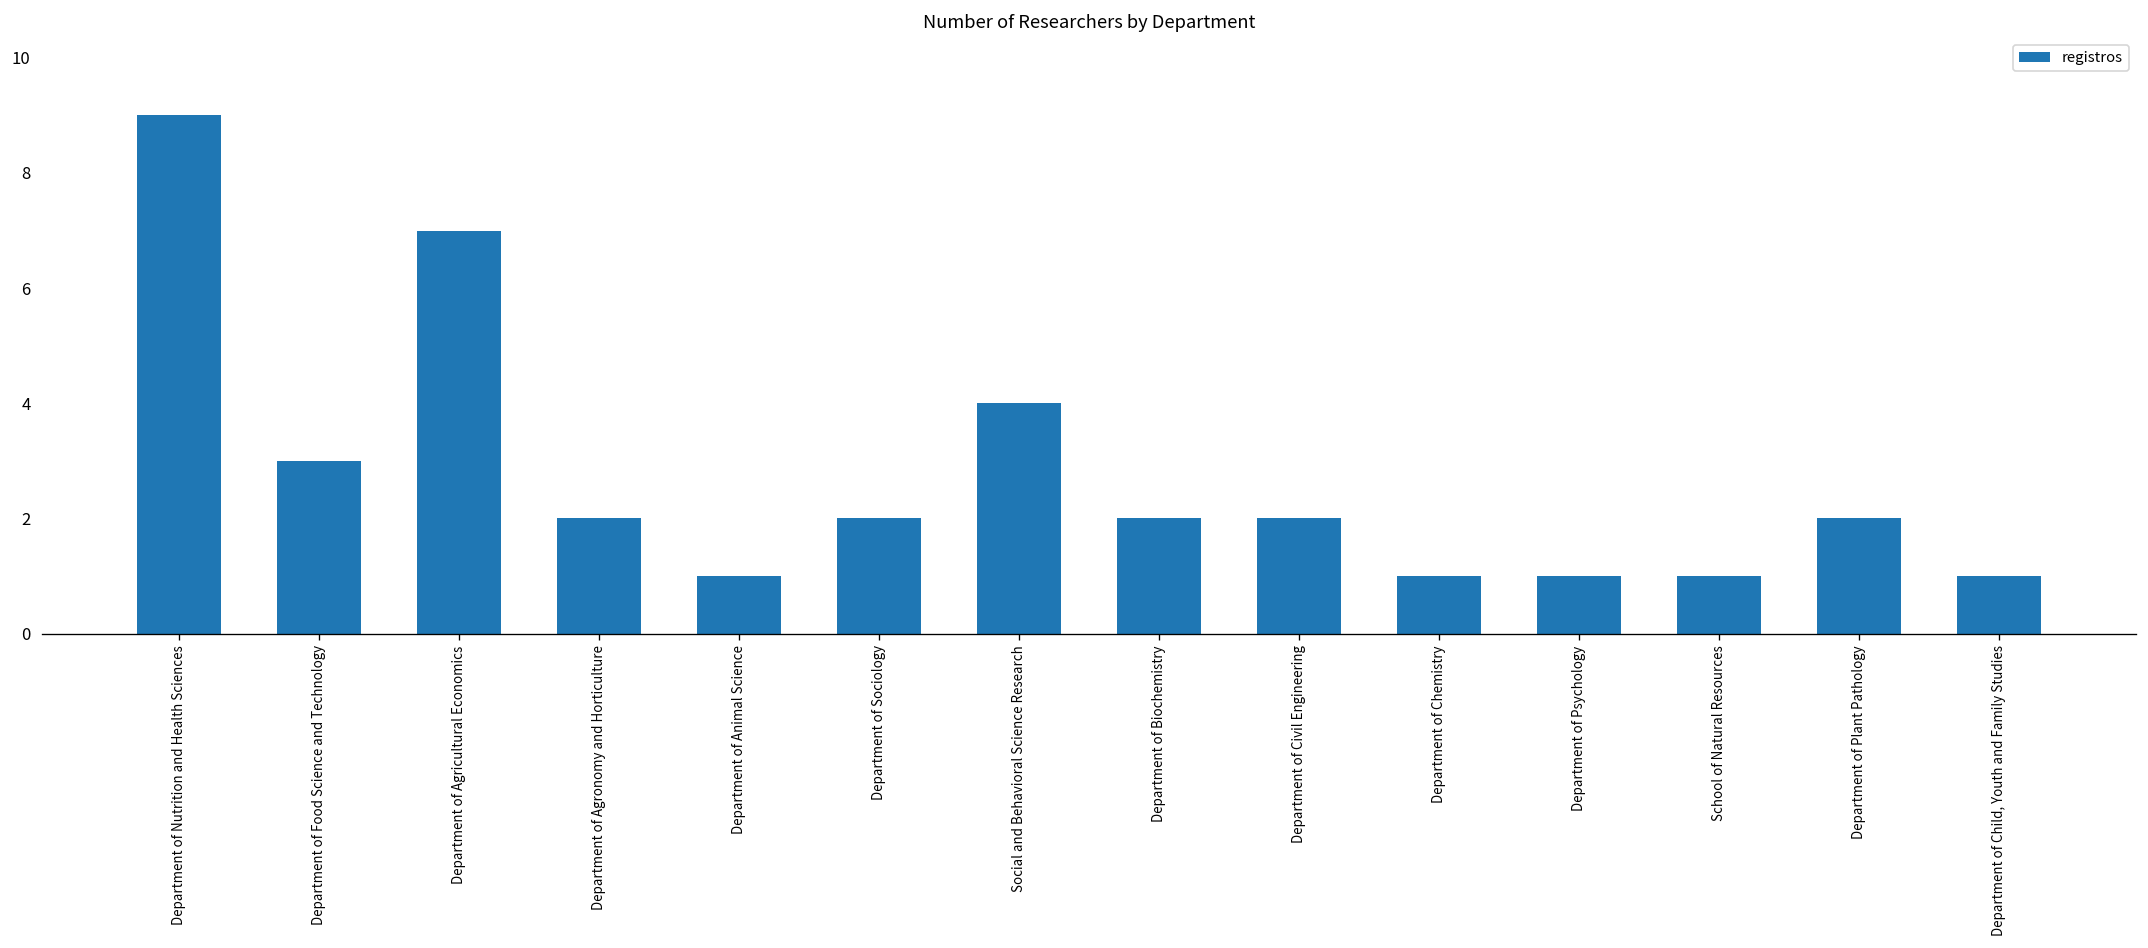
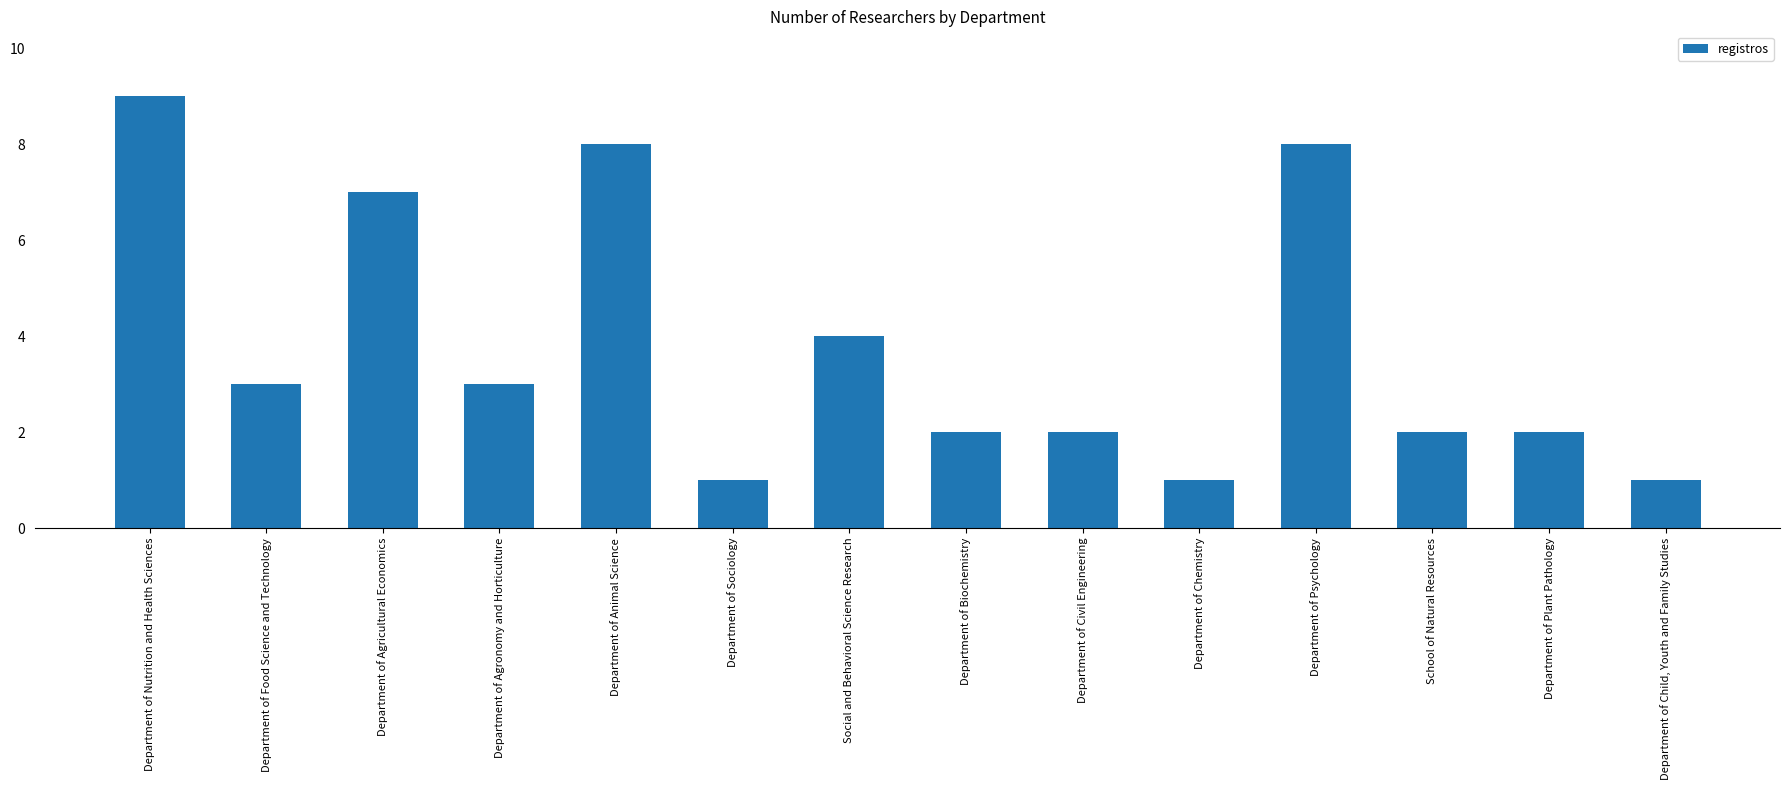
Department of Agronomy and Horticulture: 2 -> 3
Department of Animal Science: 1 -> 8
Department of Sociology: 2 -> 1
Department of Psychology: 1 -> 8
School of Natural Resources: 1 -> 2
